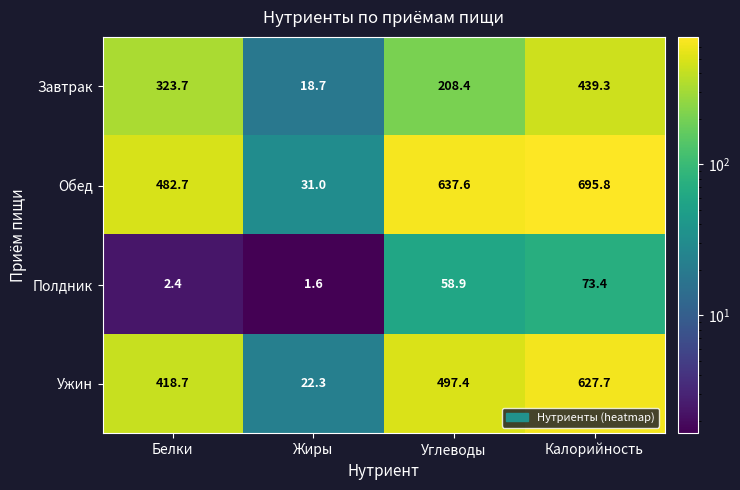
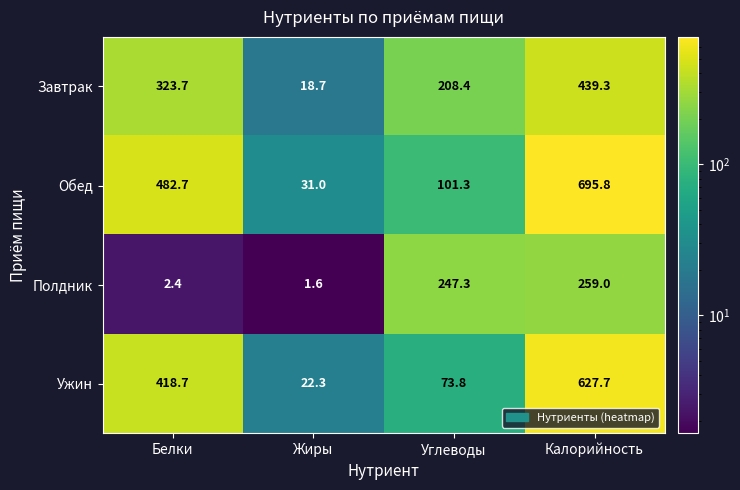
Обед, Углеводы: 637.6 -> 101.3
Полдник, Углеводы: 58.9 -> 247.3
Полдник, Калорийность: 73.4 -> 259.0
Ужин, Углеводы: 497.4 -> 73.8
